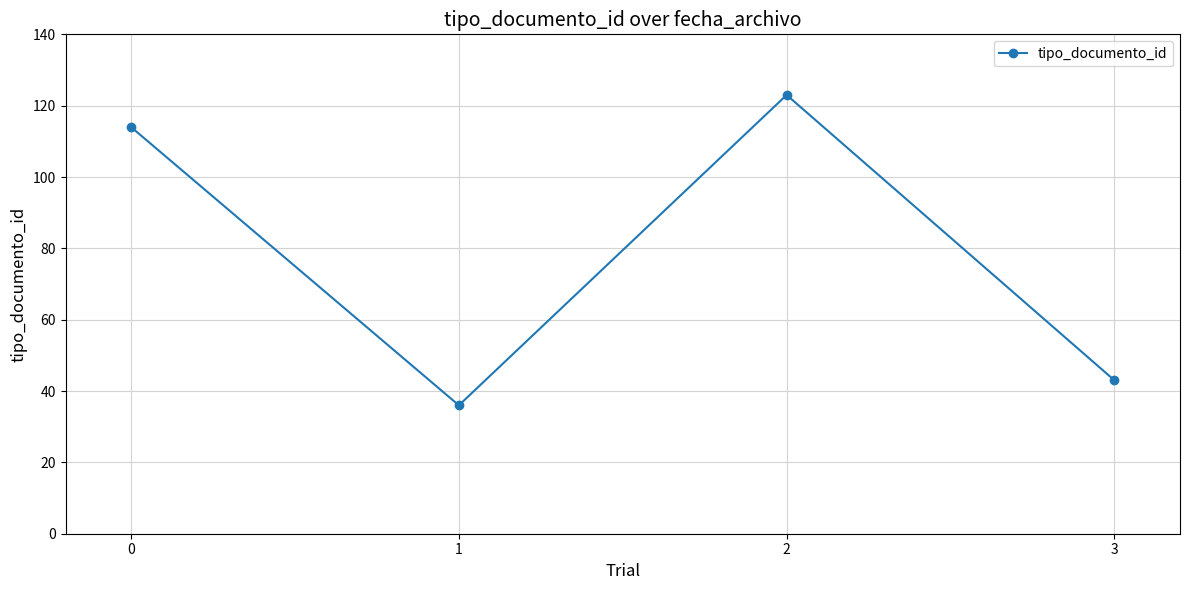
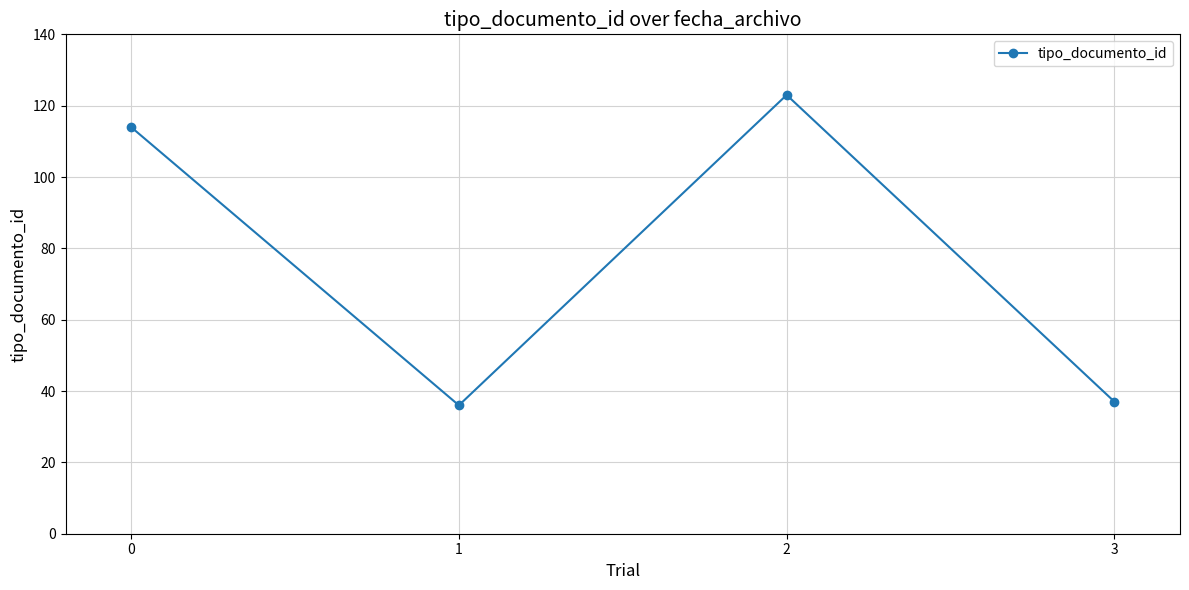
3: 43 -> 37
